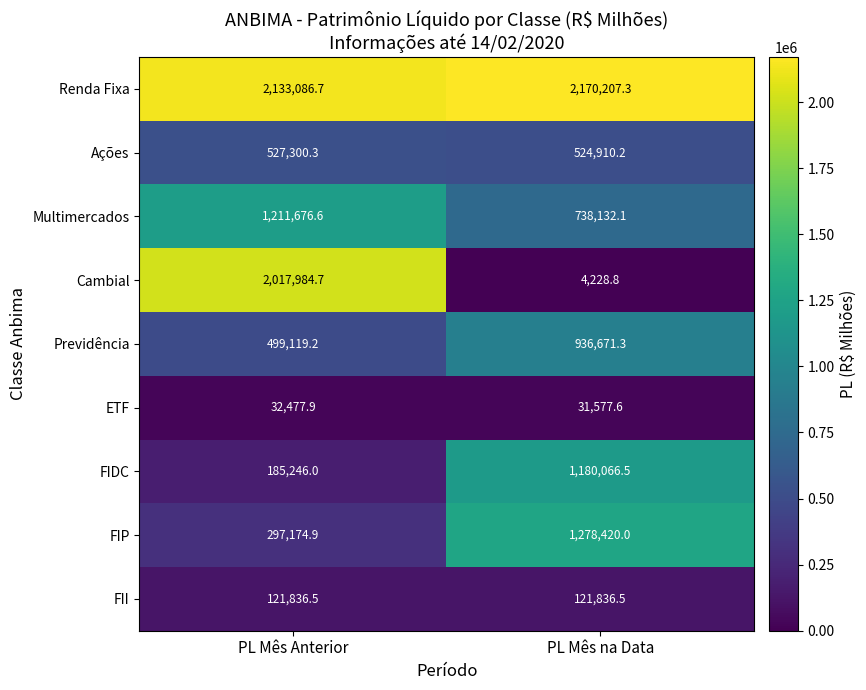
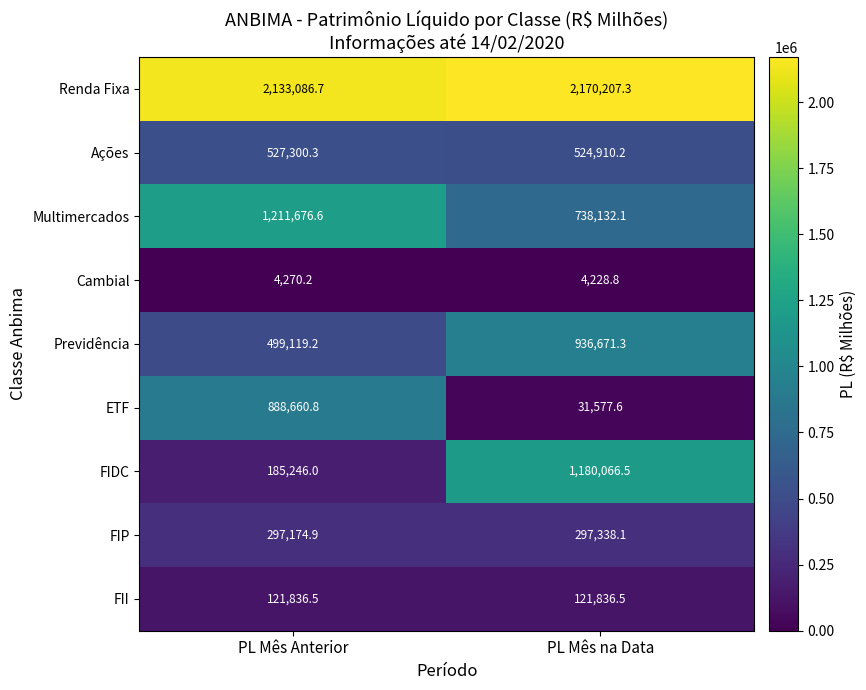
Cambial, PL Mês Anterior: 2,017,984.7 -> 4,270.2
ETF, PL Mês Anterior: 32,477.9 -> 888,660.8
FIP, PL Mês na Data: 1,278,420.0 -> 297,338.1
